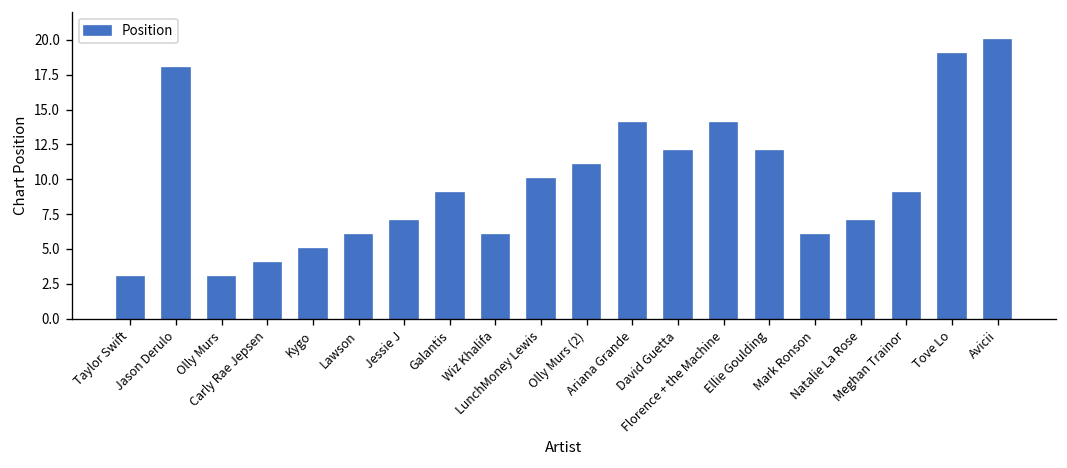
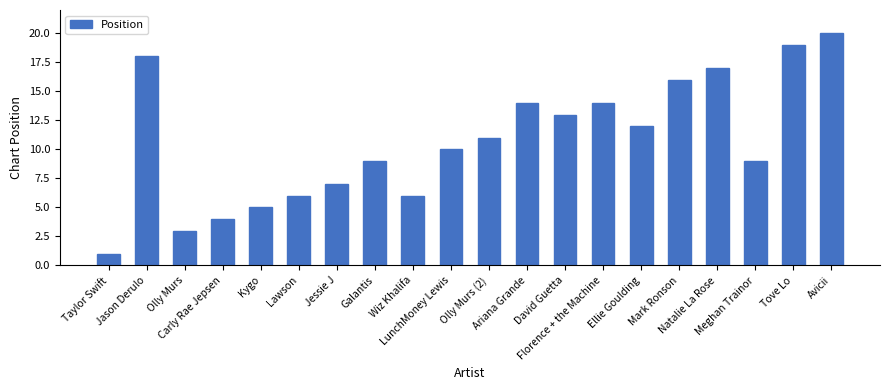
Taylor Swift: 3 -> 1
David Guetta: 12 -> 13
Mark Ronson: 6 -> 16
Natalie La Rose: 7 -> 17
